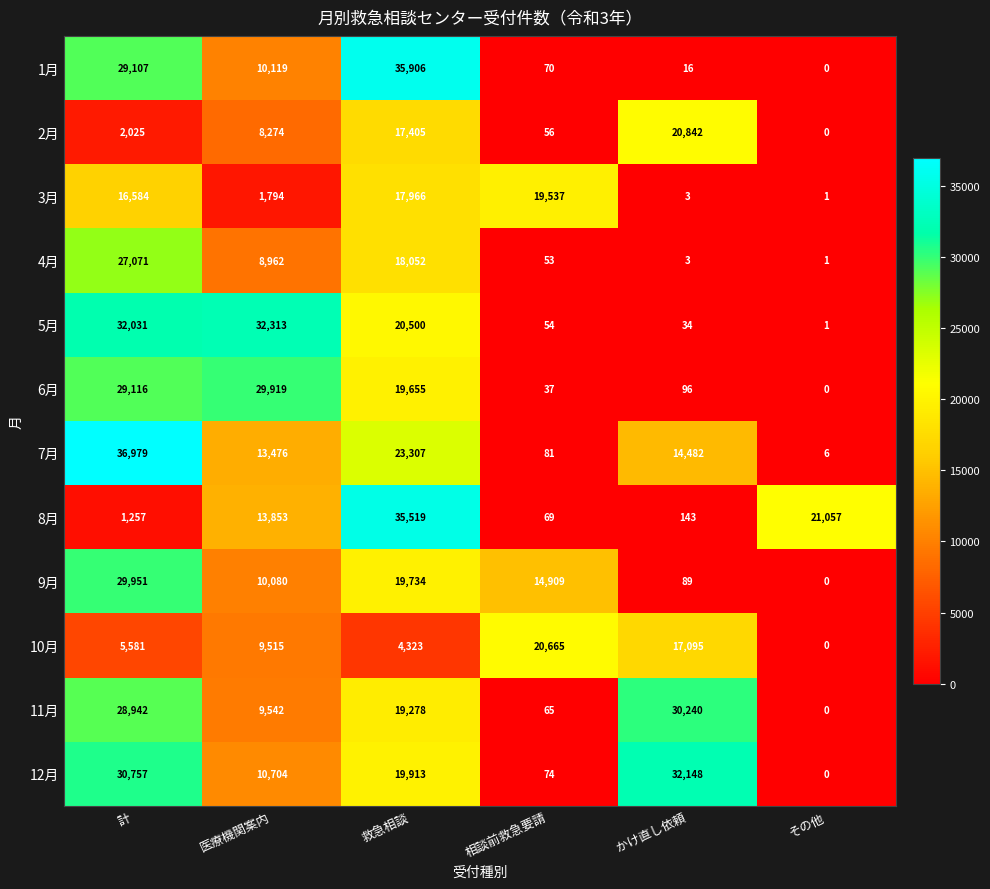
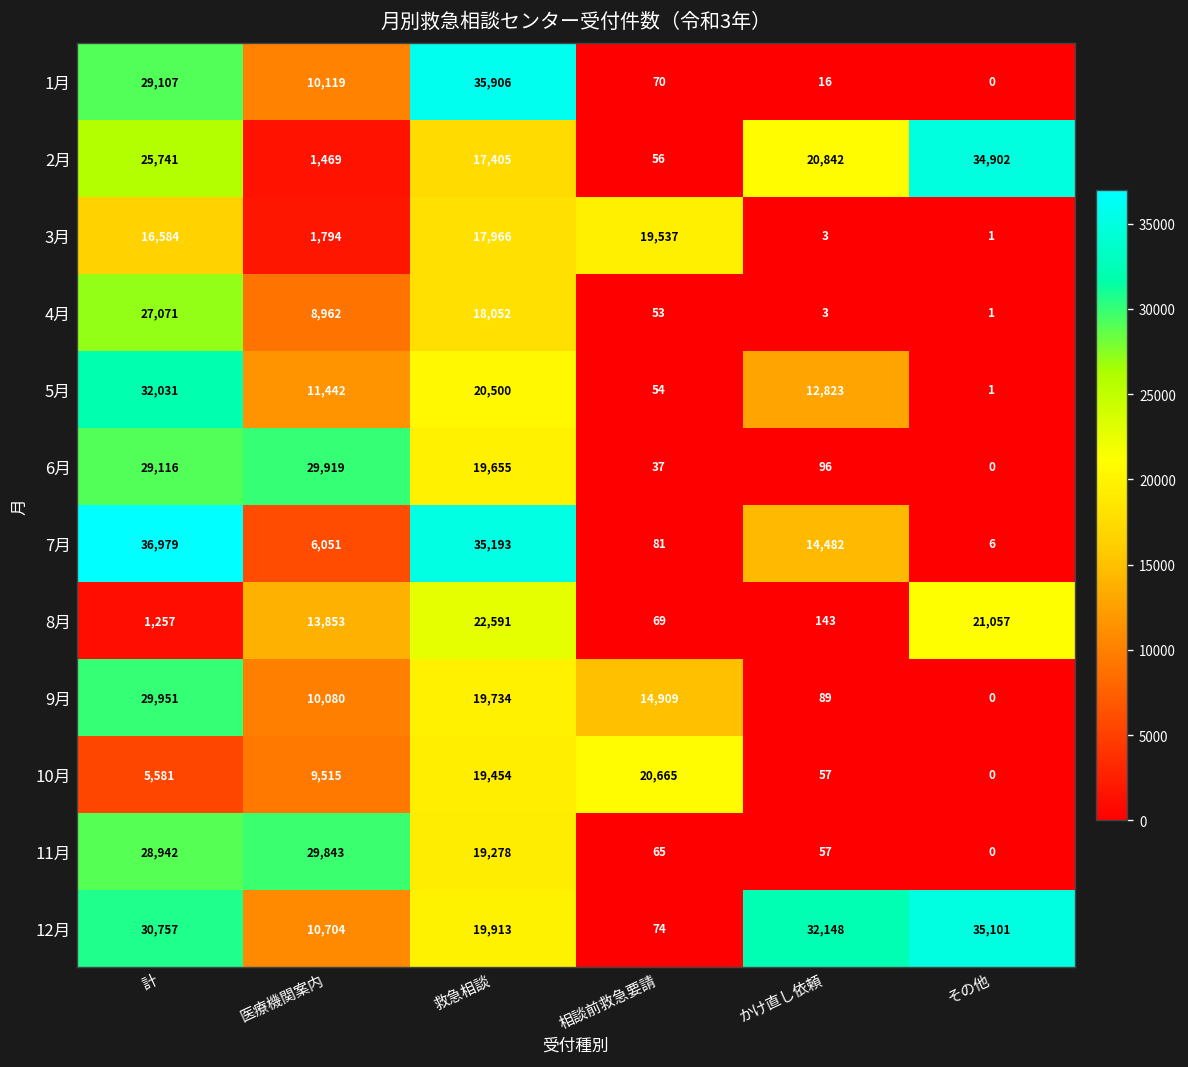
2月, 計: 2,025 -> 25,741
2月, 医療機関案内: 8,274 -> 1,469
2月, その他: 0 -> 34,902
5月, 医療機関案内: 32,313 -> 11,442
5月, かけ直し依頼: 34 -> 12,823
7月, 医療機関案内: 13,476 -> 6,051
7月, 救急相談: 23,307 -> 35,193
8月, 救急相談: 35,519 -> 22,591
10月, 救急相談: 4,323 -> 19,454
10月, かけ直し依頼: 17,095 -> 57
11月, 医療機関案内: 9,542 -> 29,843
11月, かけ直し依頼: 30,240 -> 57
12月, その他: 0 -> 35,101
